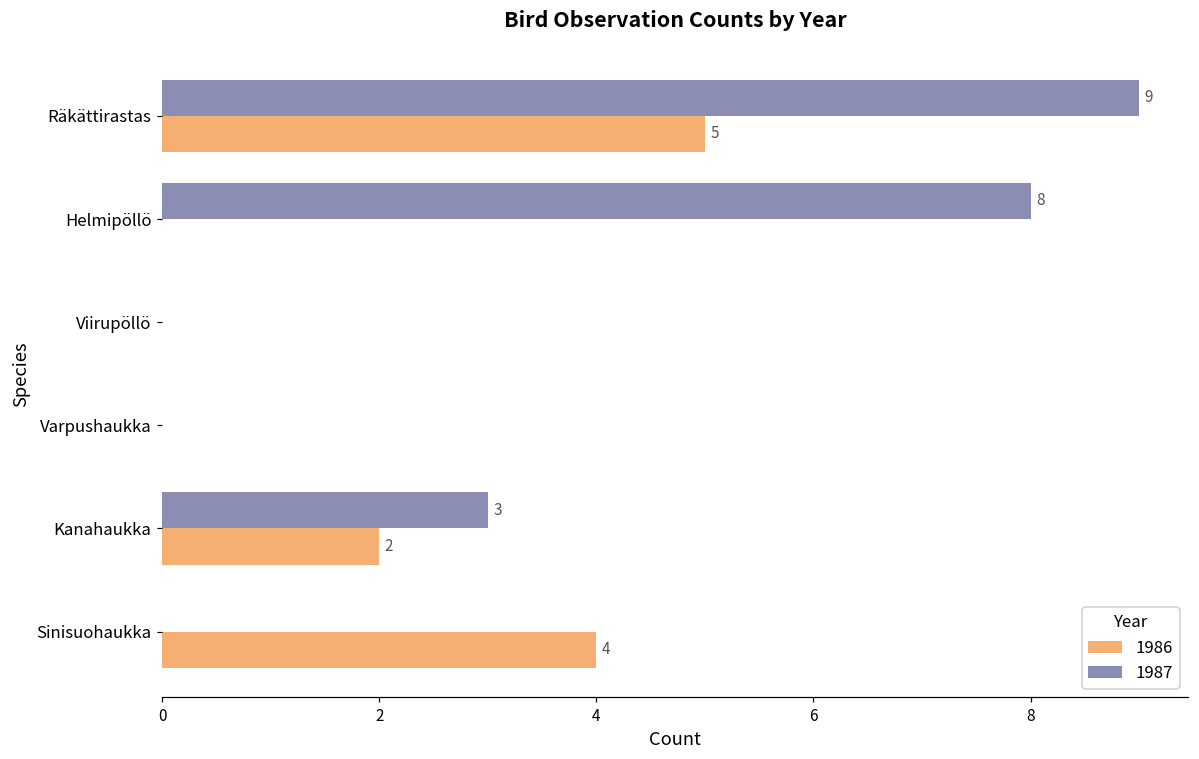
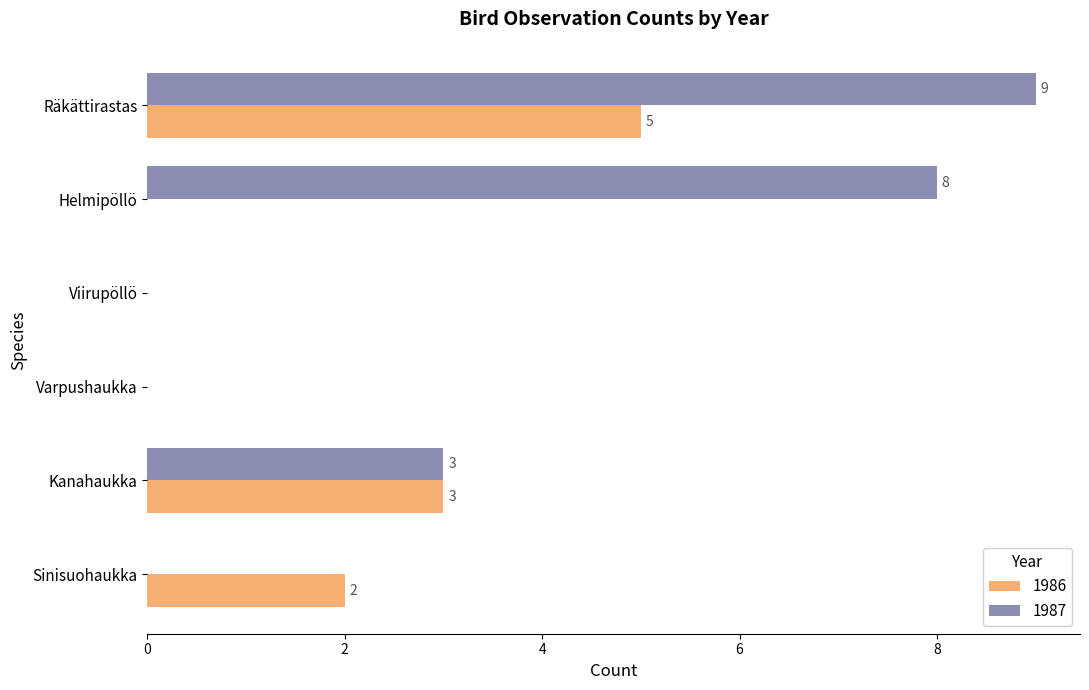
1986, Kanahaukka: 2 -> 3
1986, Sinisuohaukka: 4 -> 2
